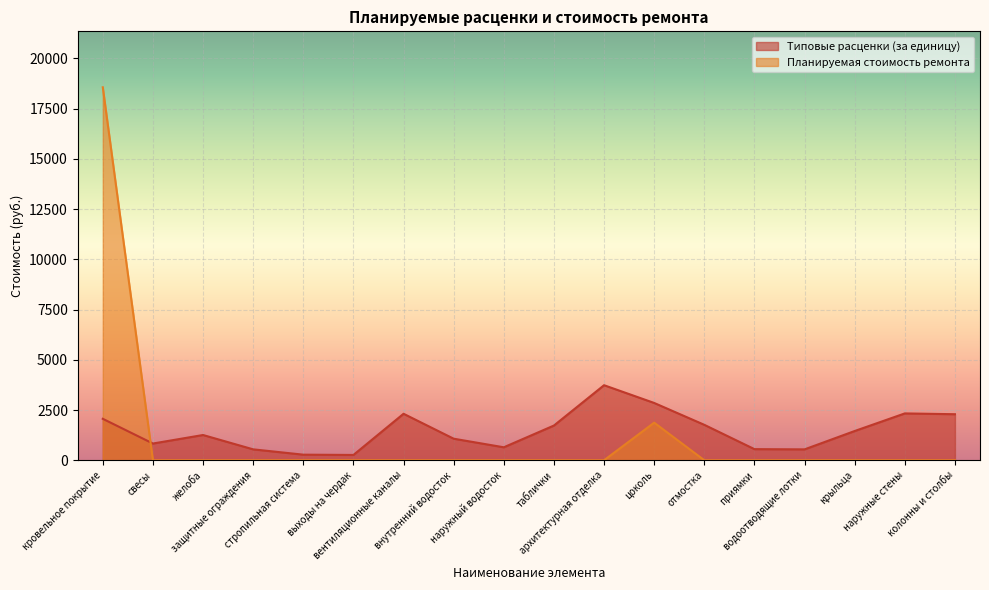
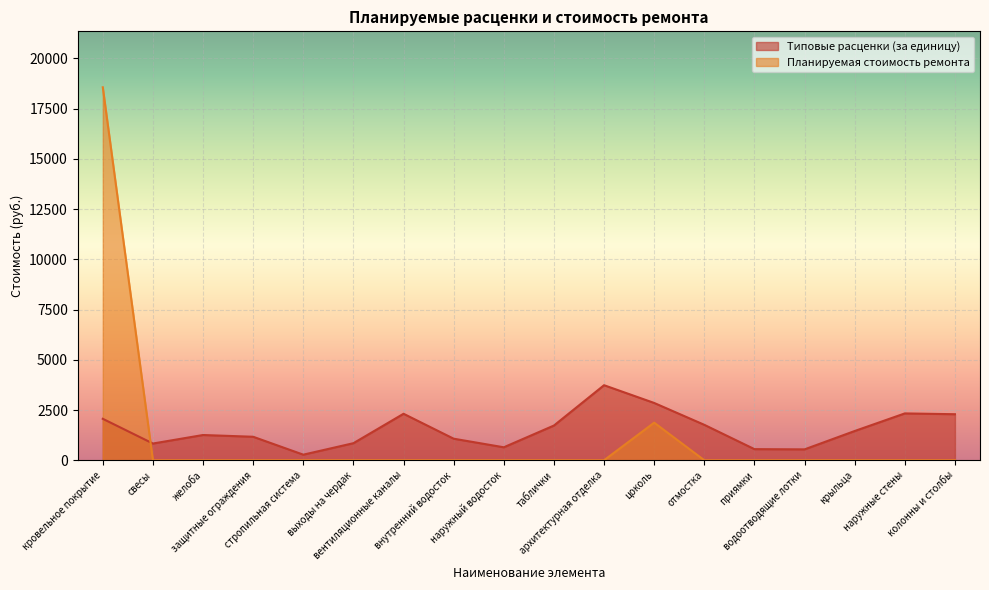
Типовые расценки (за единицу), защитные ограждения: 500 -> 1200
Типовые расценки (за единицу), выходы на чердак: 300 -> 800
